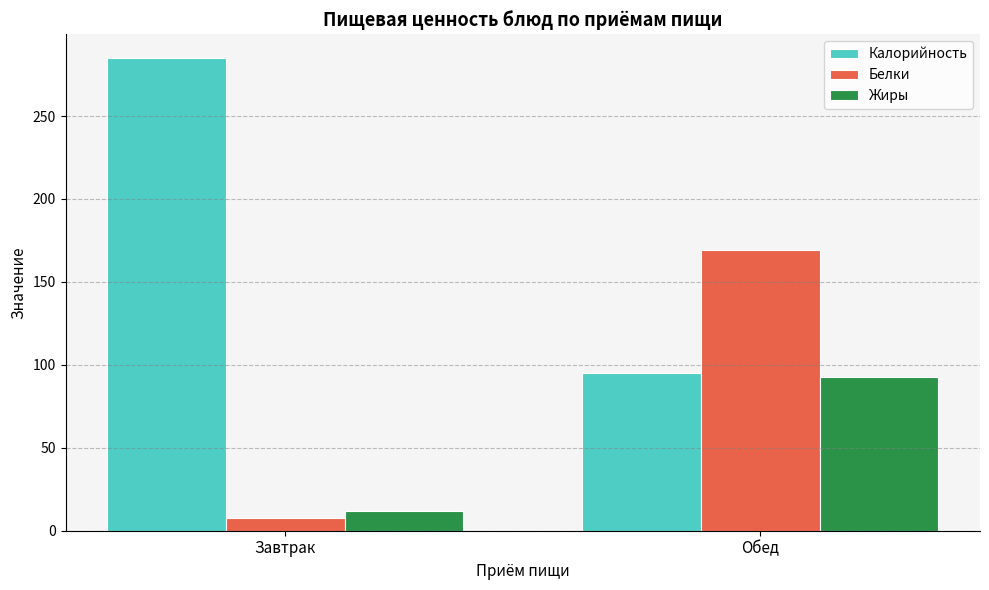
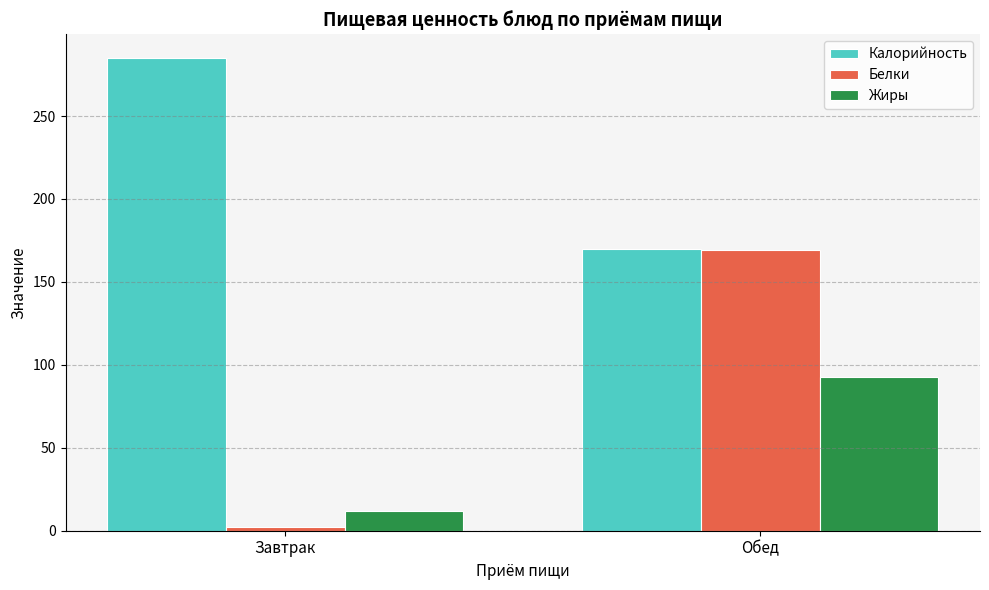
Белки, Завтрак: 8 -> 2
Калорийность, Обед: 95 -> 170
